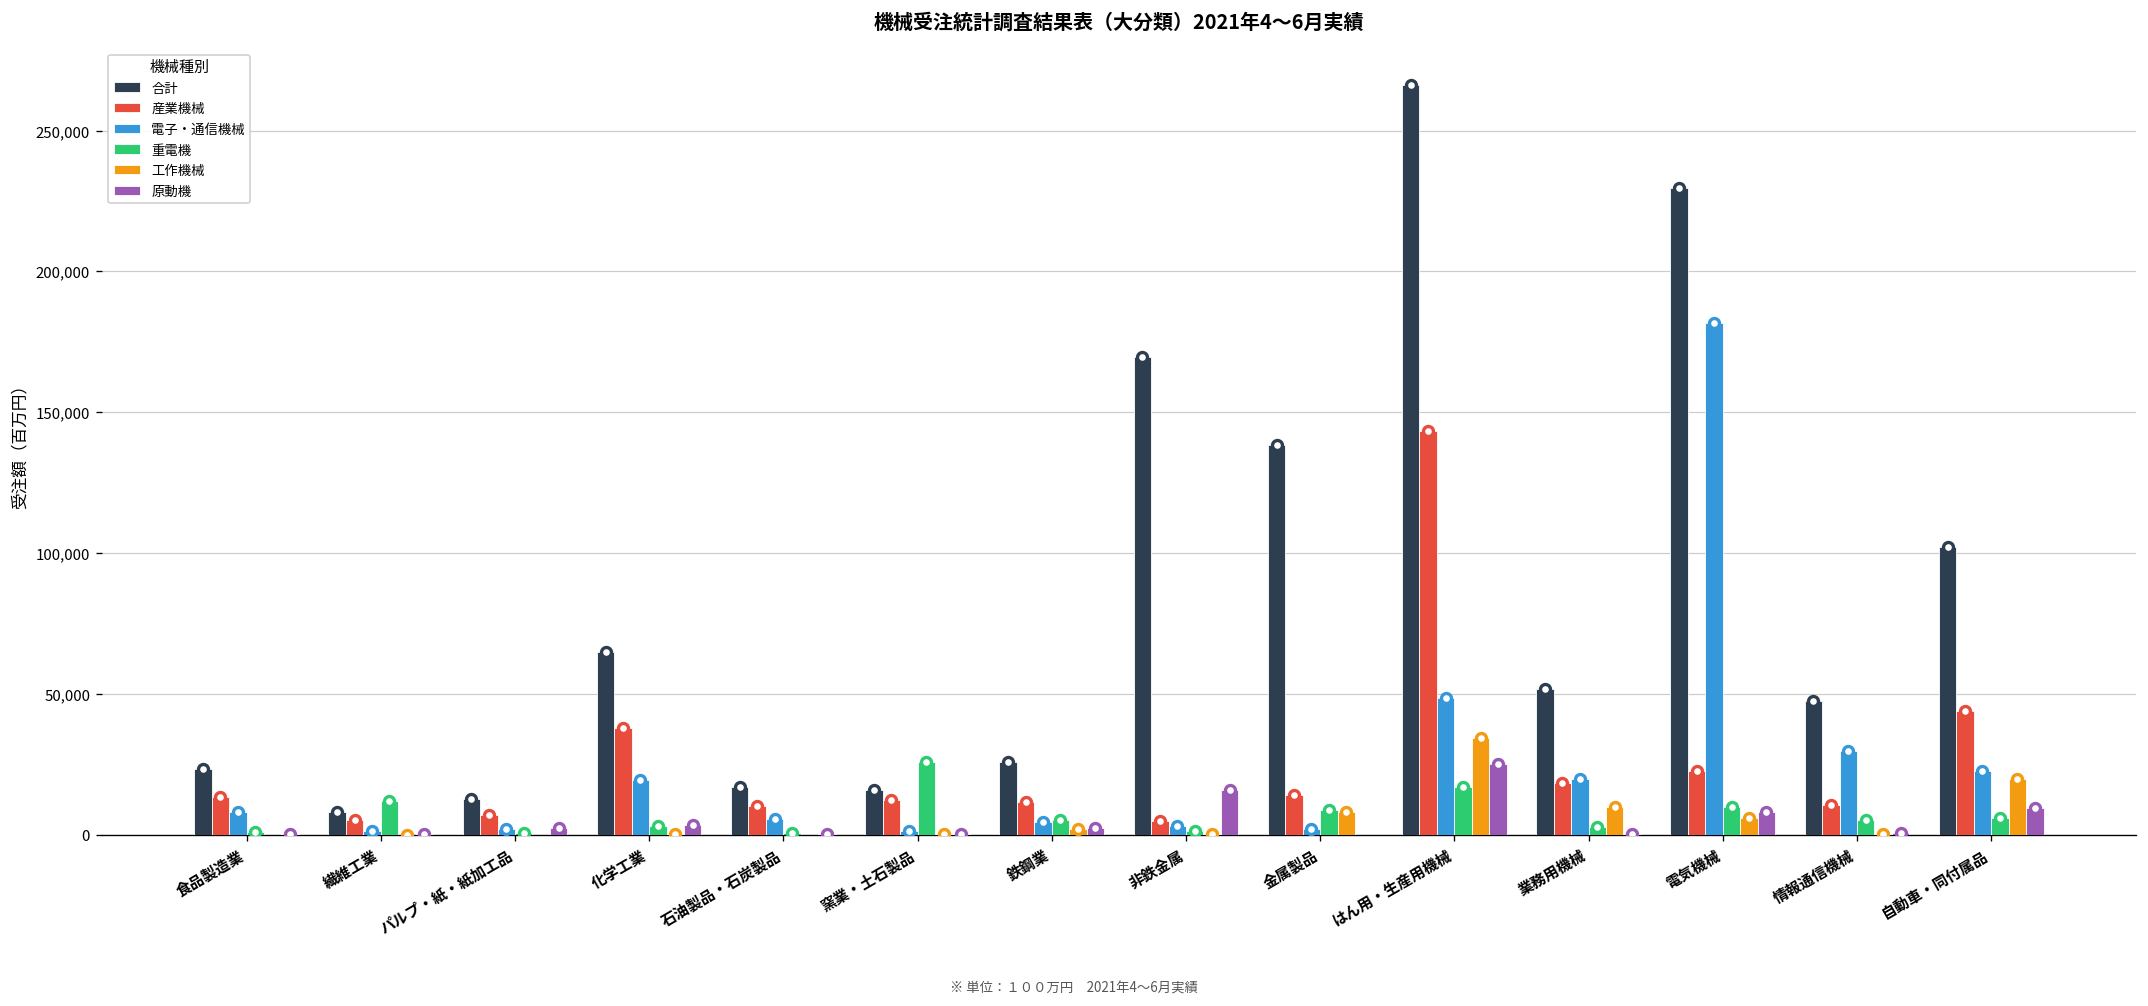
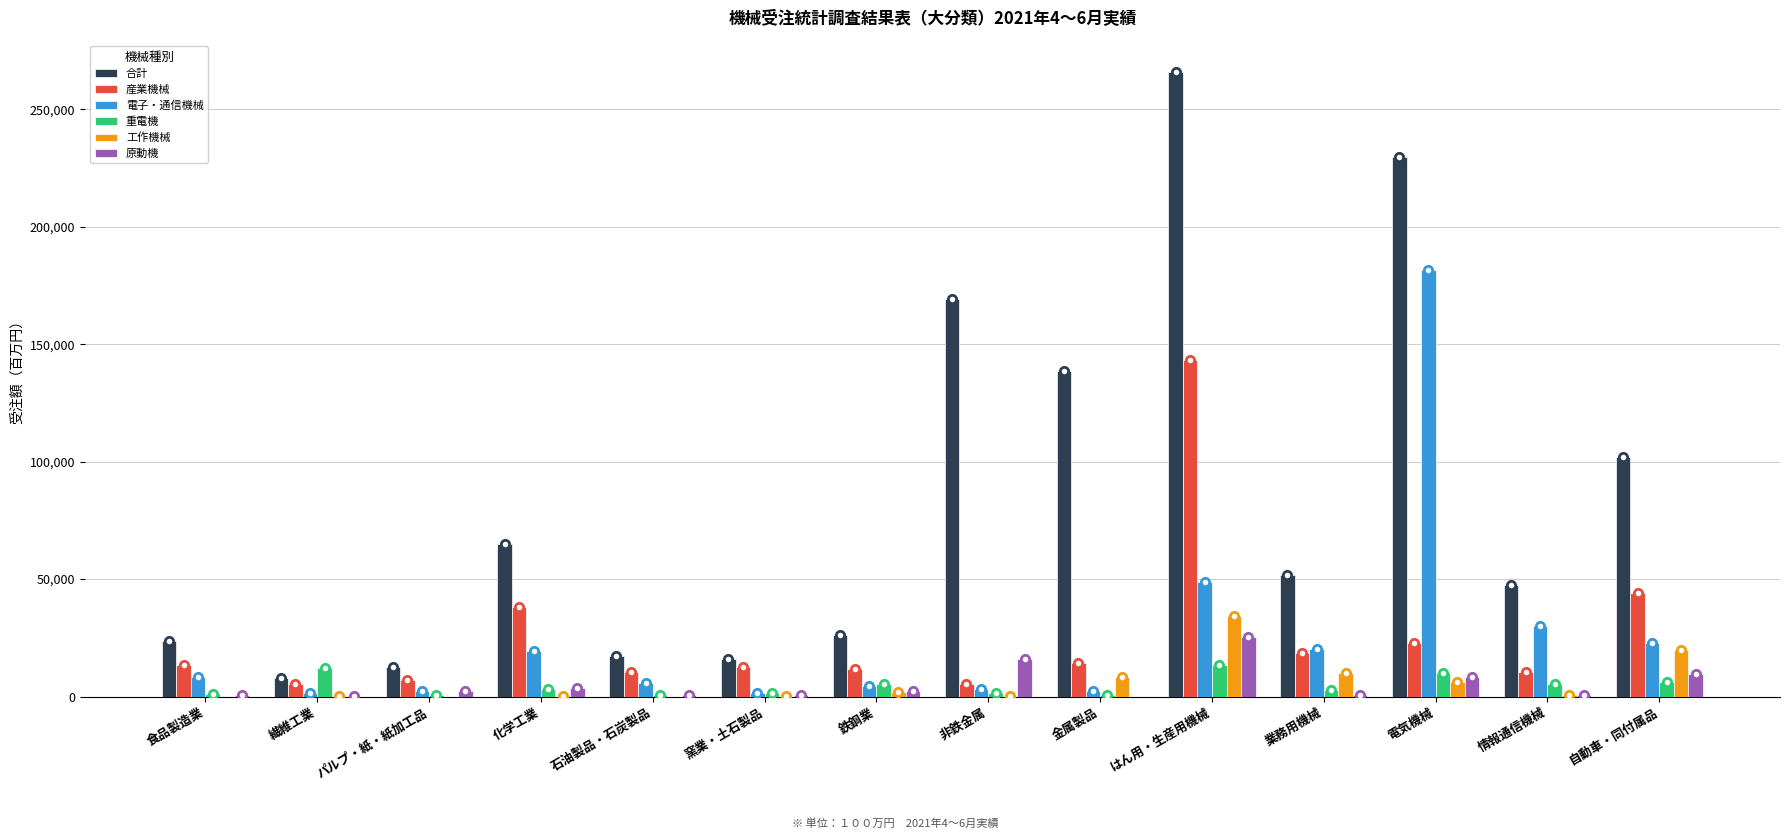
重電機, 窯業・土石製品: 26,000 -> 1,000
重電機, 金属製品: 9,000 -> 1,000
重電機, はん用・生産用機械: 17,000 -> 14,000
